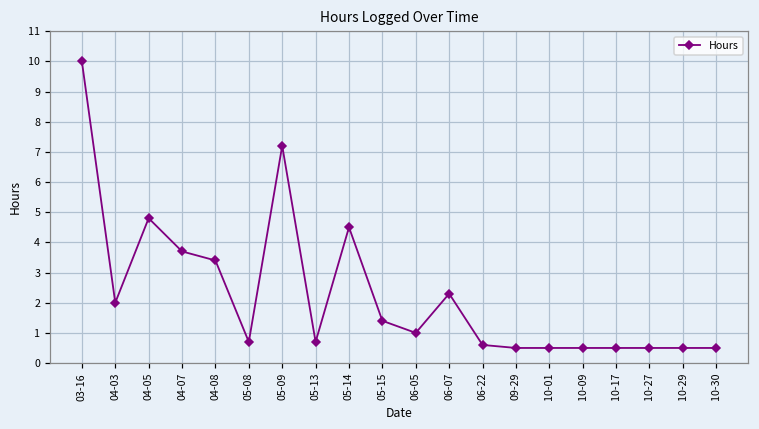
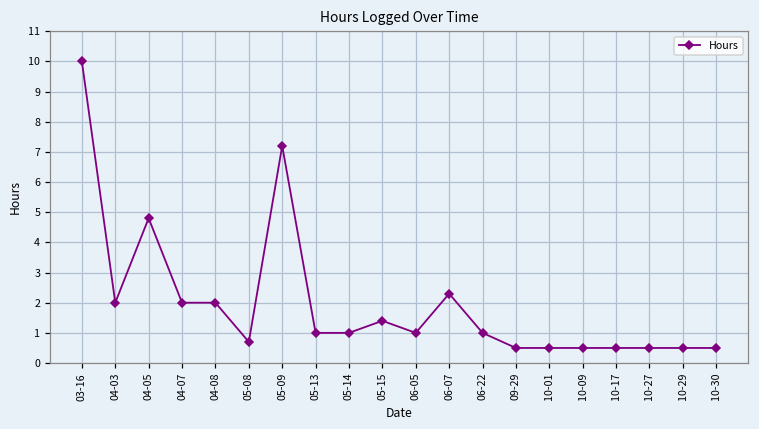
04-07: 3.7 -> 2.0
04-08: 3.4 -> 2.0
05-13: 0.7 -> 1.0
05-14: 4.5 -> 1.0
06-22: 0.6 -> 1.0
